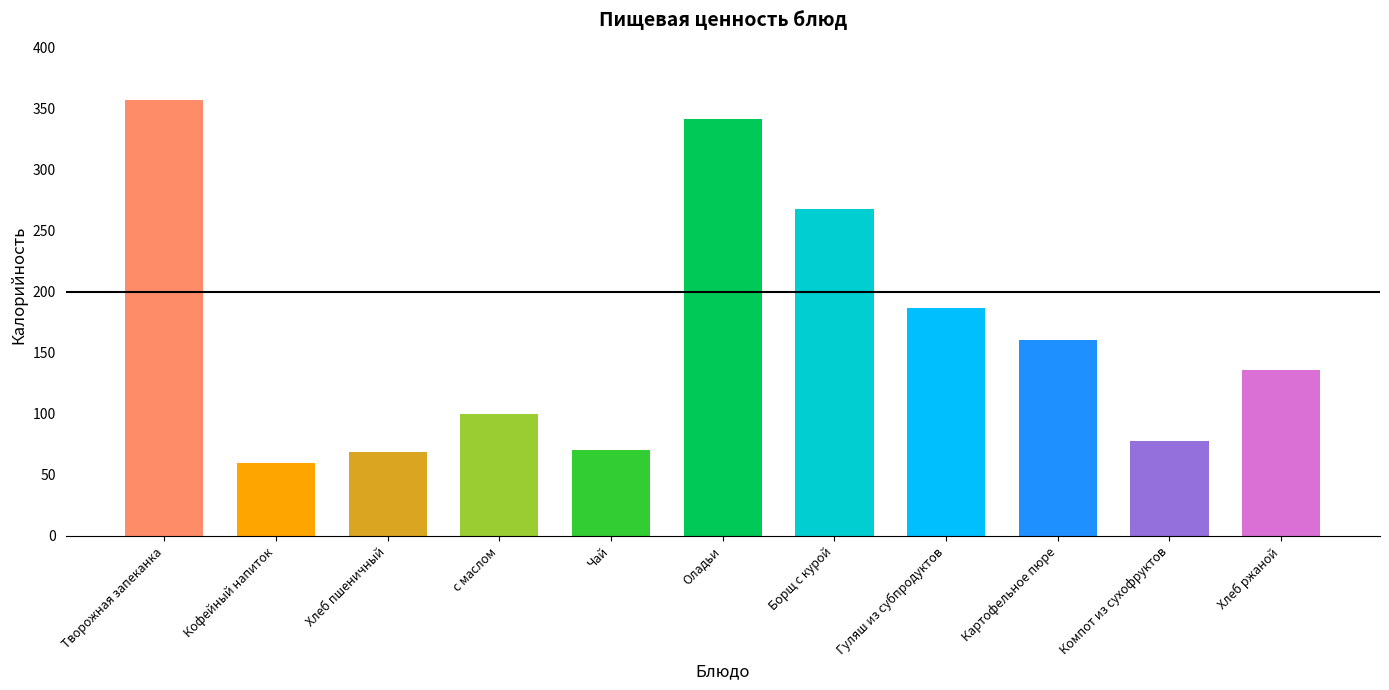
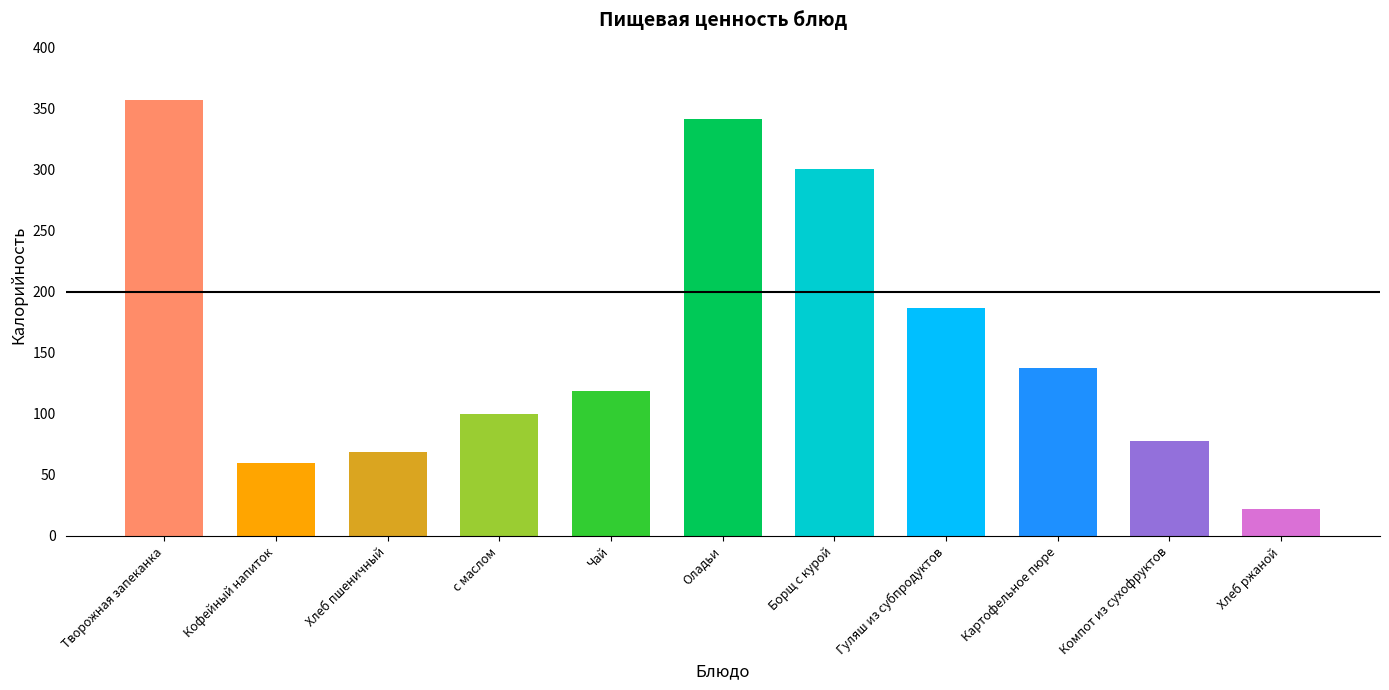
Чай: 70 -> 118
Борщ с курой: 268 -> 300
Картофельное пюре: 160 -> 137
Хлеб ржаной: 136 -> 22
